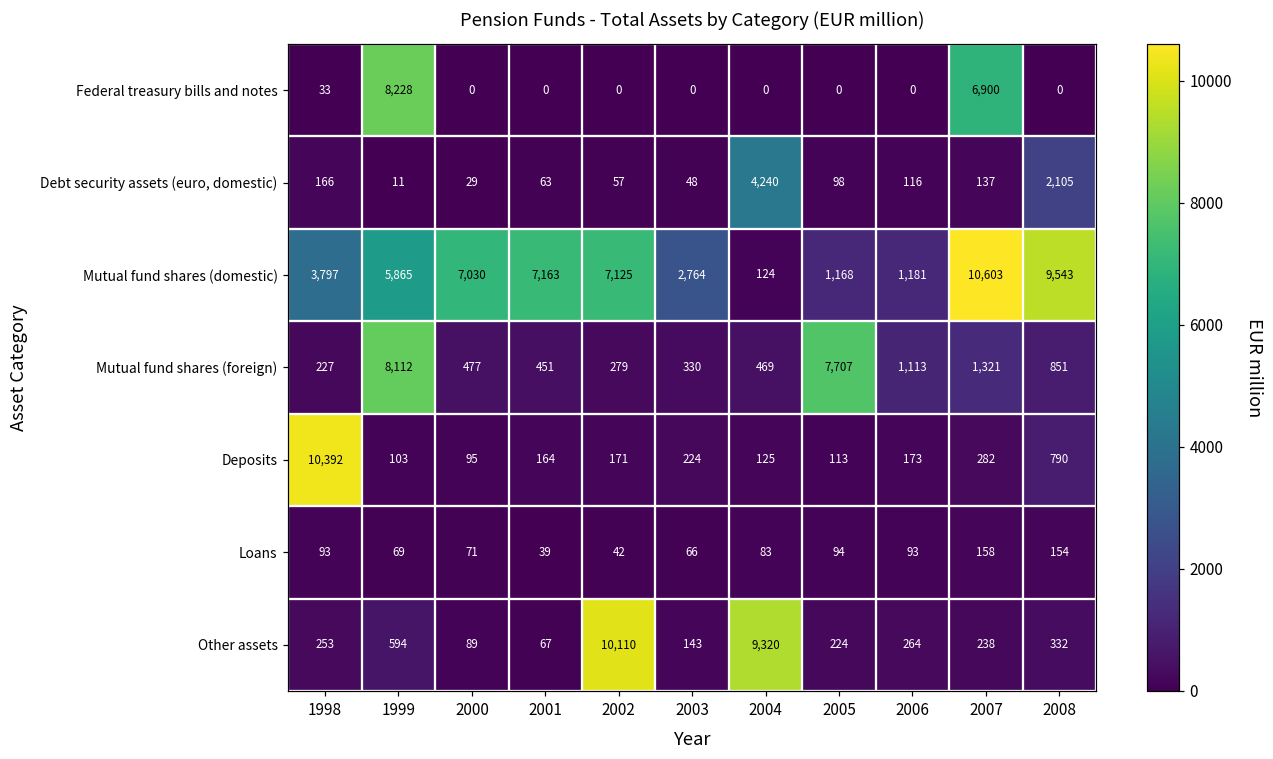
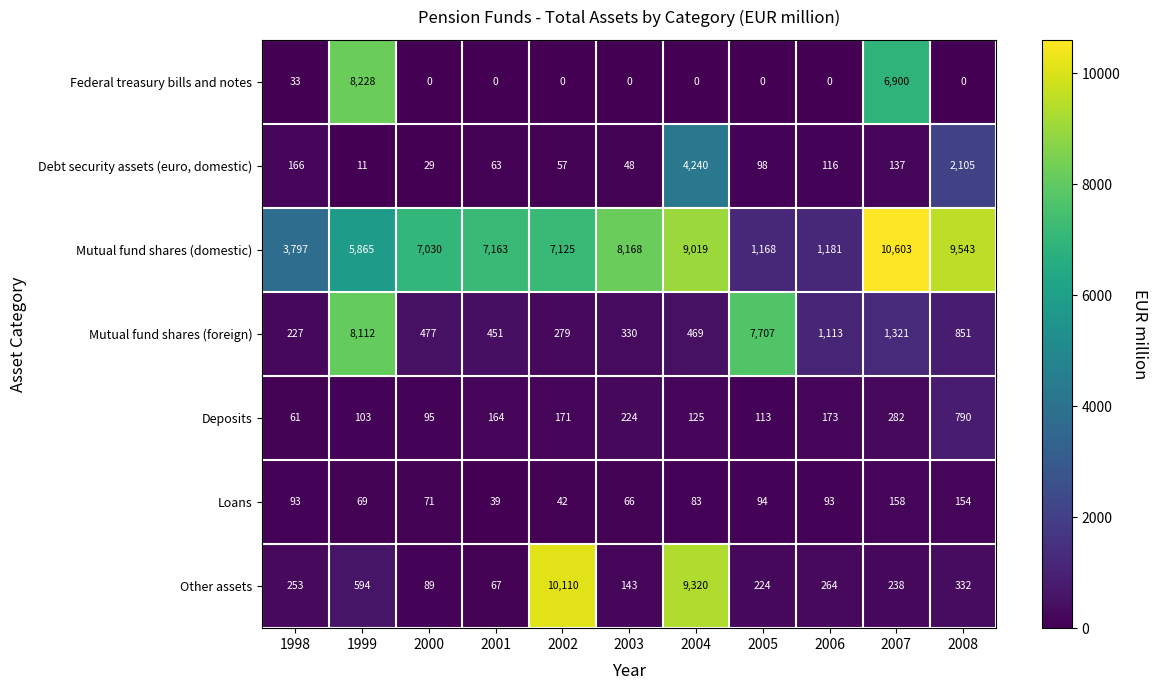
Mutual fund shares (domestic), 2003: 2,764 -> 8,168
Mutual fund shares (domestic), 2004: 124 -> 9,019
Deposits, 1998: 10,392 -> 61
